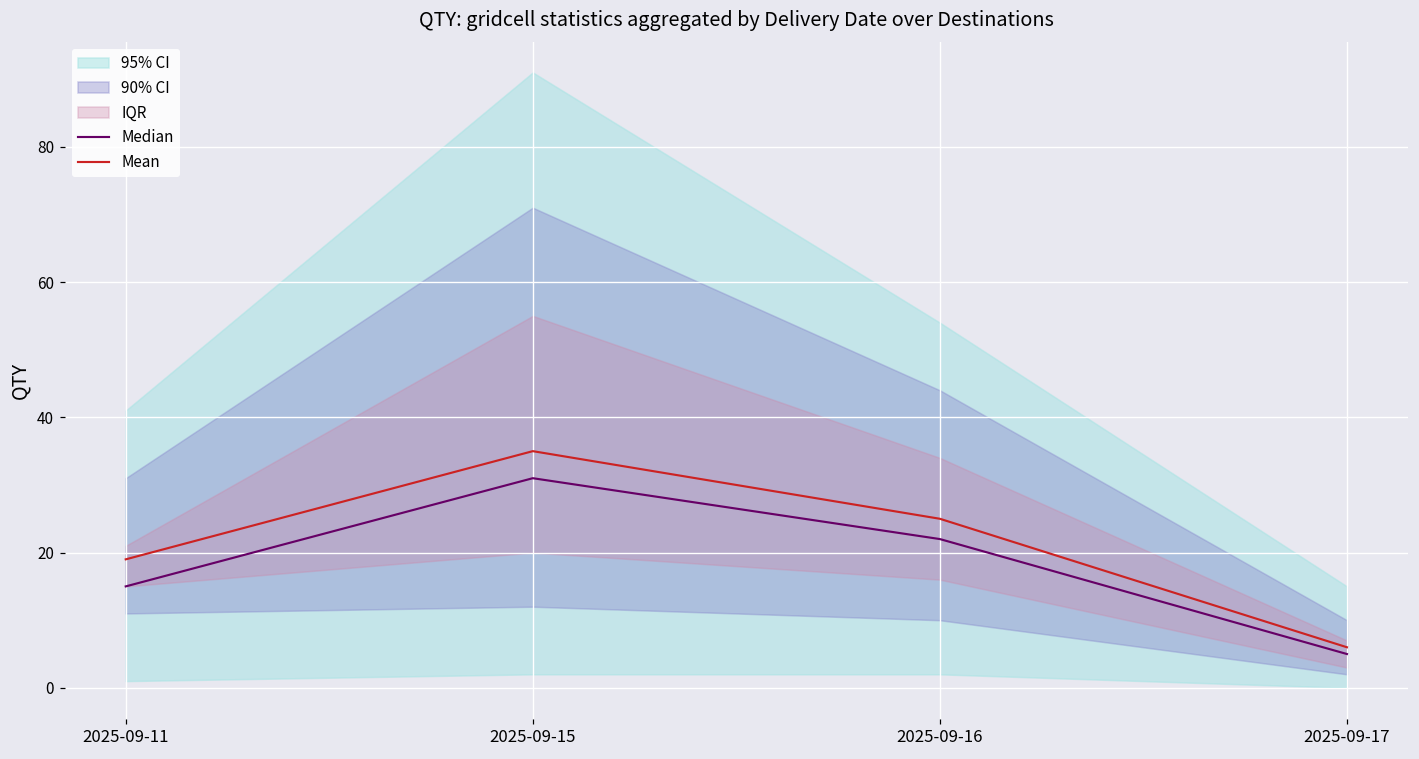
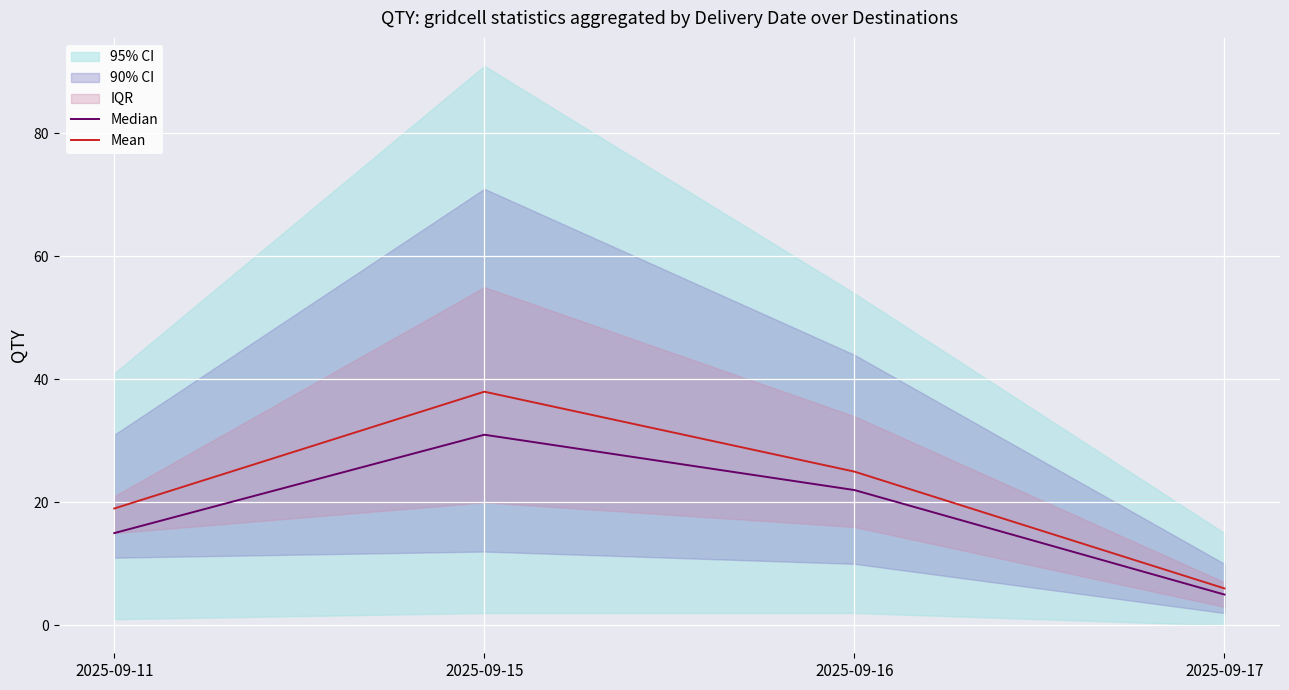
Mean, 2025-09-15: 35 -> 38
